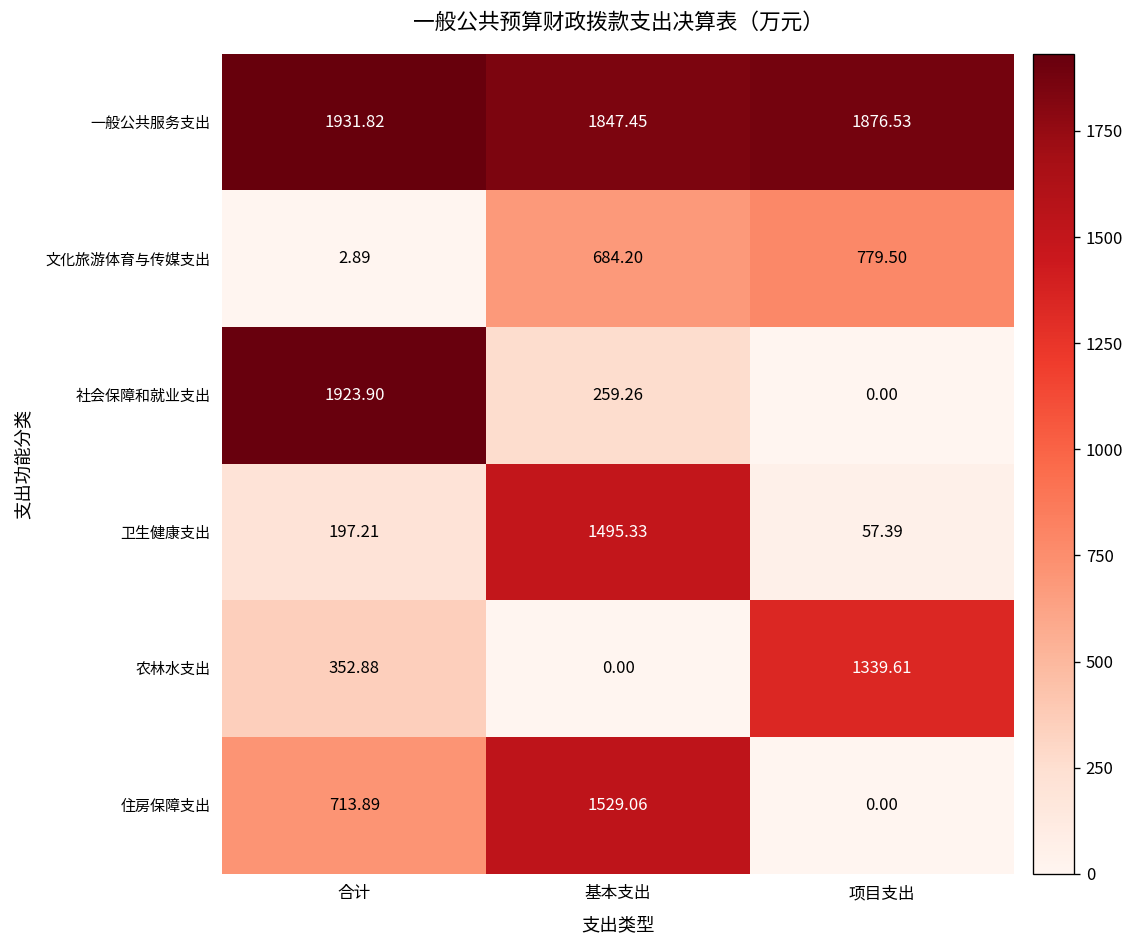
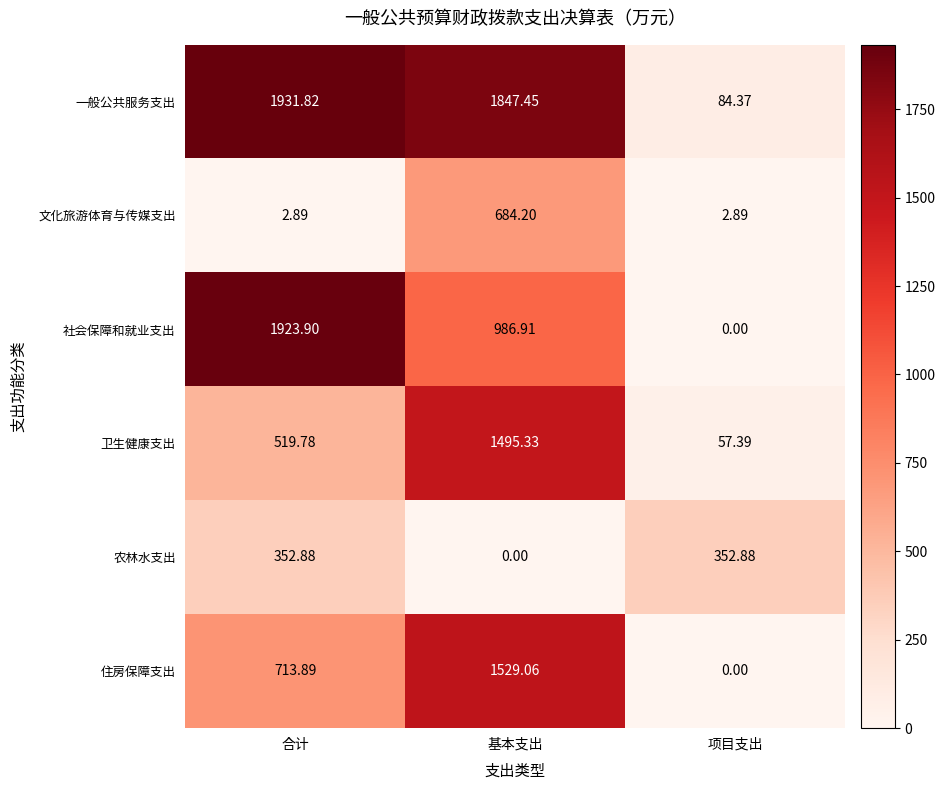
一般公共服务支出, 项目支出: 1876.53 -> 84.37
文化旅游体育与传媒支出, 项目支出: 779.50 -> 2.89
社会保障和就业支出, 基本支出: 259.26 -> 986.91
卫生健康支出, 合计: 197.21 -> 519.78
农林水支出, 项目支出: 1339.61 -> 352.88
